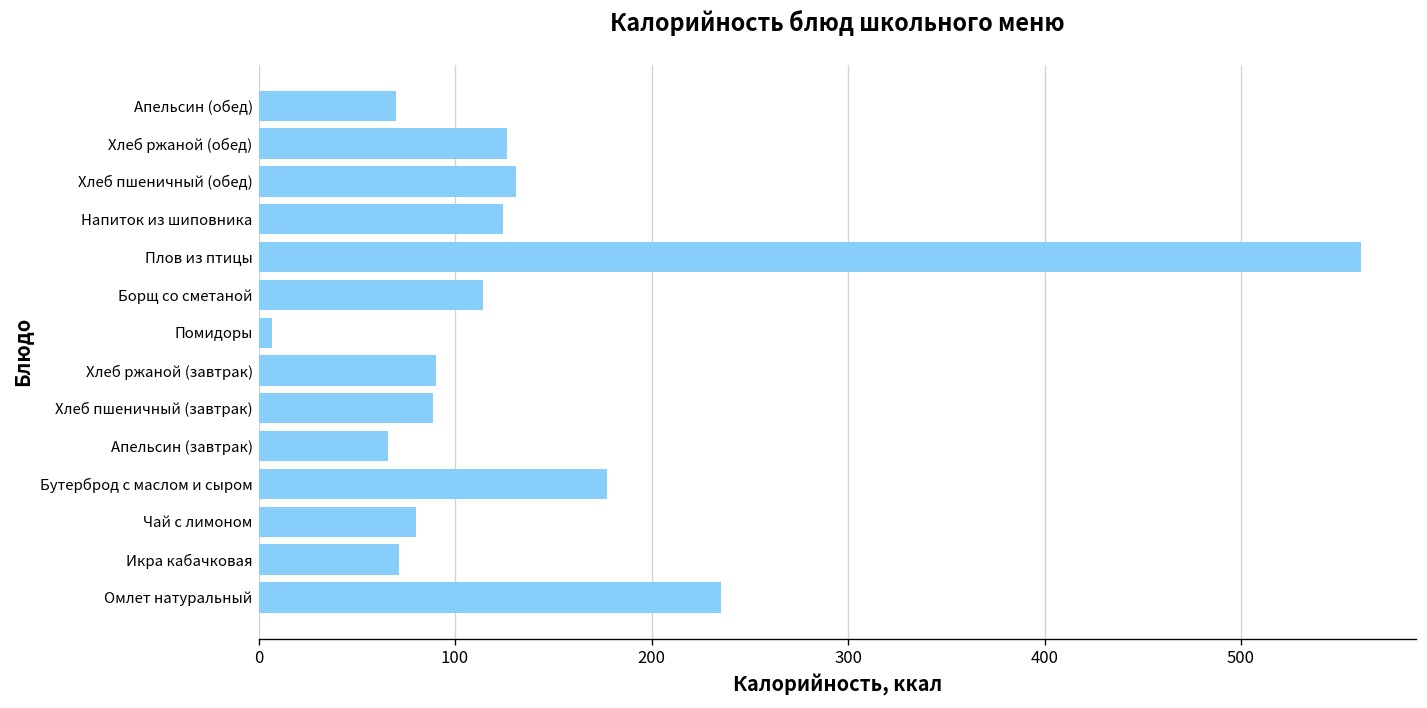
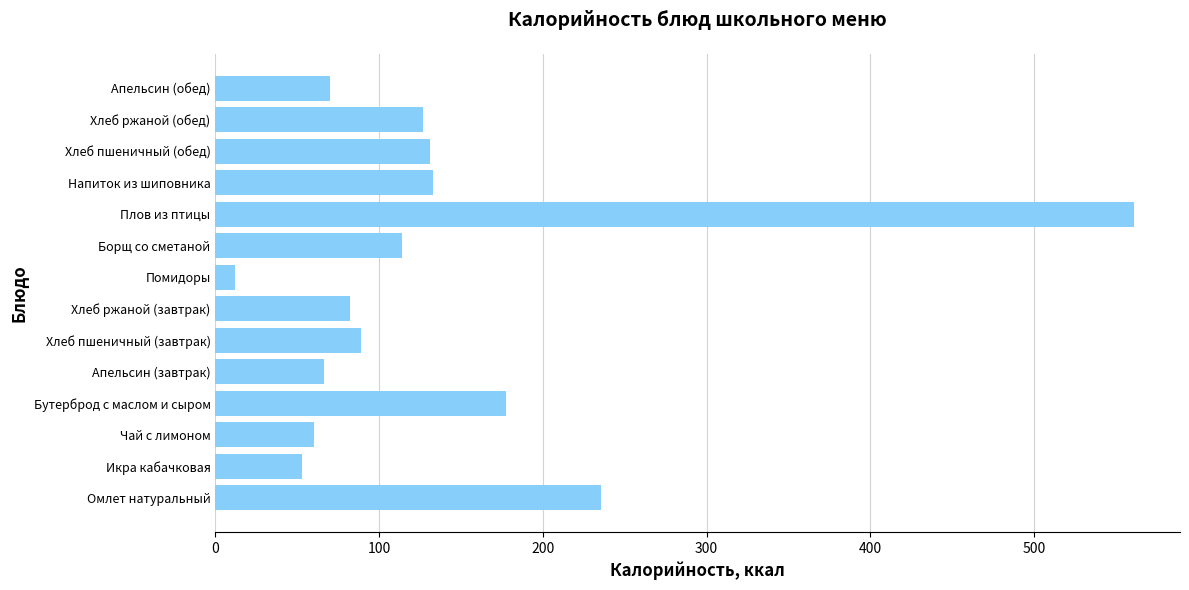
Напиток из шиповника: 125 -> 133
Помидоры: 7 -> 12
Хлеб ржаной (завтрак): 91 -> 82
Чай с лимоном: 80 -> 60
Икра кабачковая: 71 -> 53
